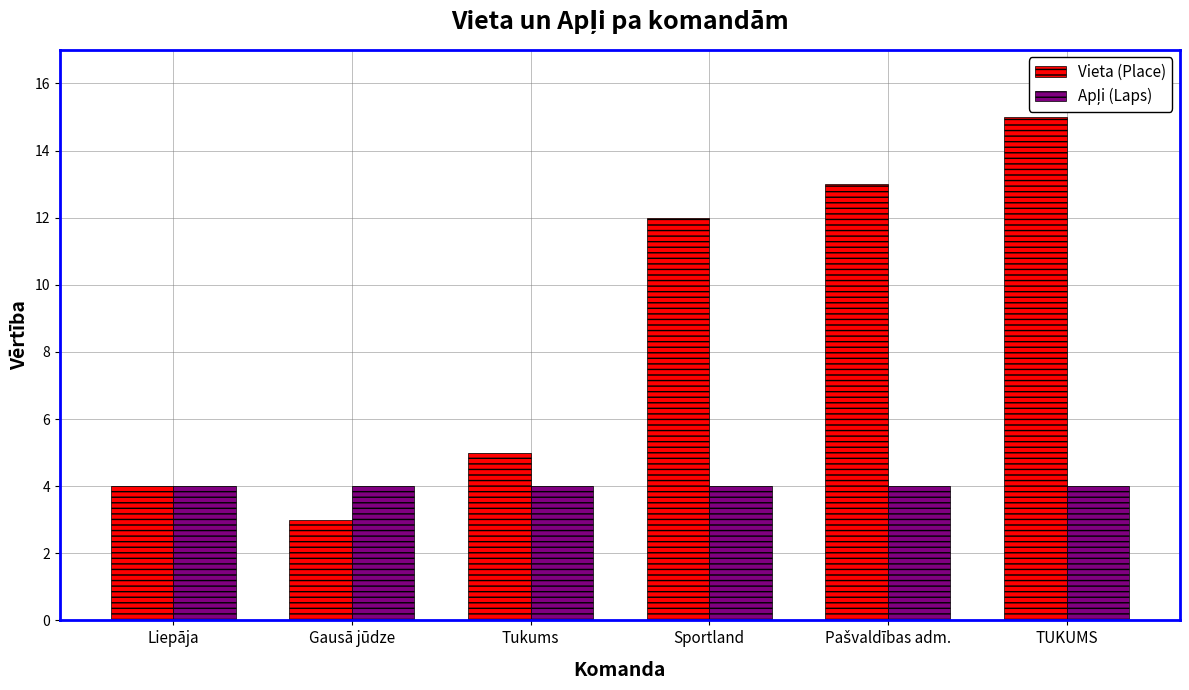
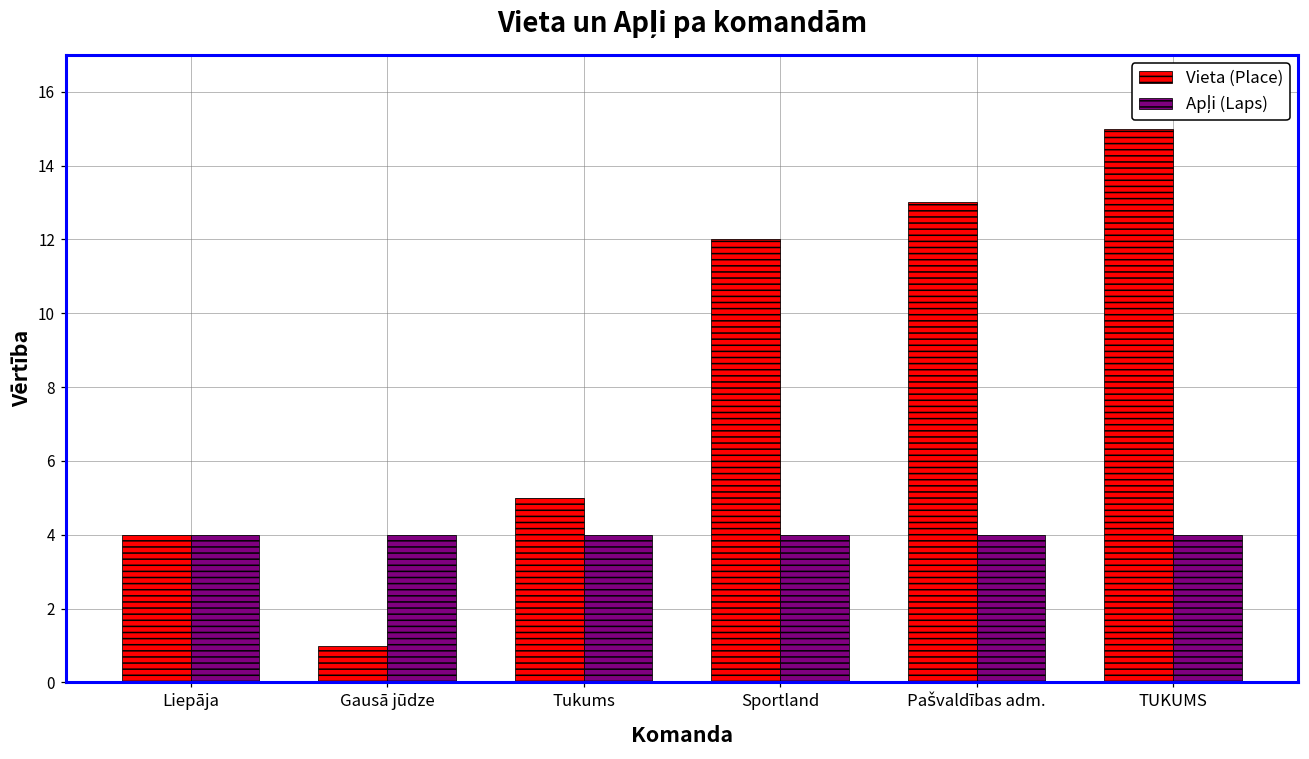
Vieta (Place), Gausā jūdze: 3 -> 1
